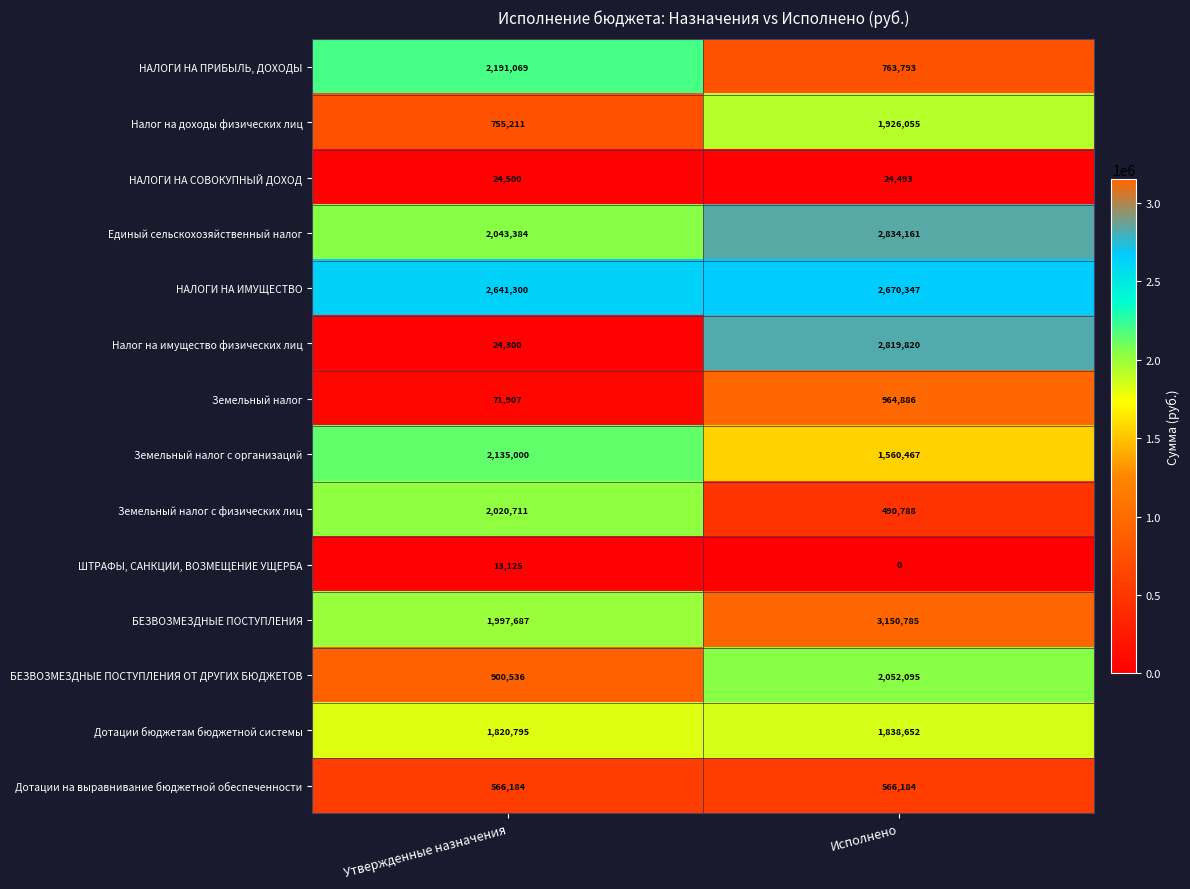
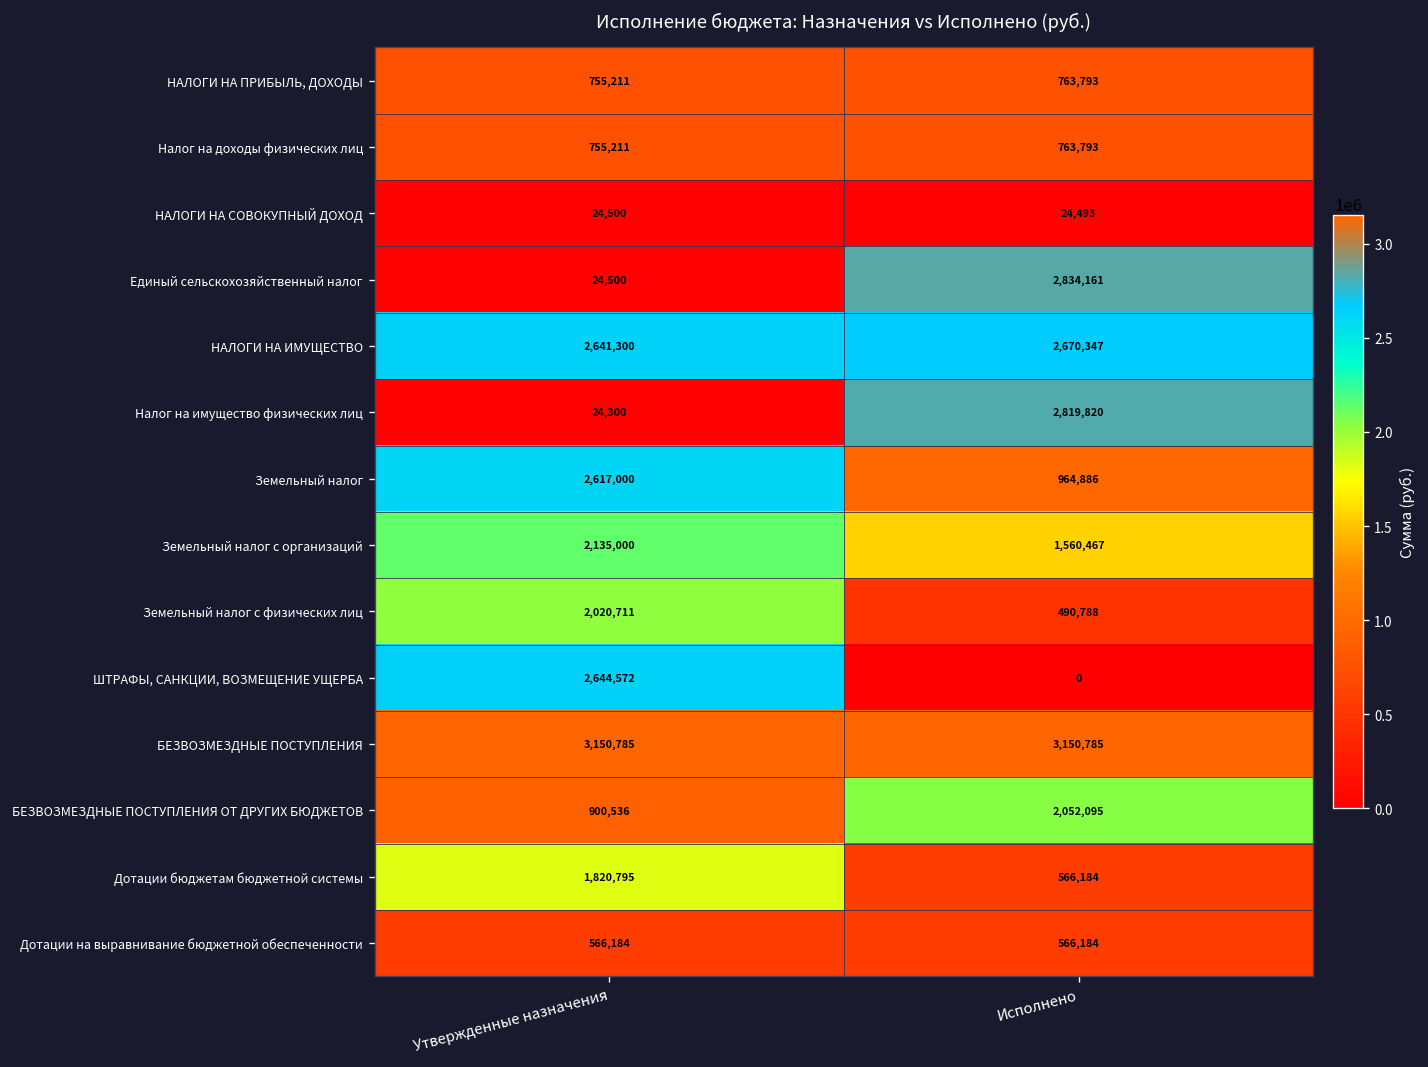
НАЛОГИ НА ПРИБЫЛЬ, ДОХОДЫ, Утвержденные назначения: 2,191,069 -> 755,211
Налог на доходы физических лиц, Исполнено: 1,926,055 -> 763,793
Единый сельскохозяйственный налог, Утвержденные назначения: 2,043,384 -> 24,500
Земельный налог, Утвержденные назначения: 71,907 -> 2,617,000
ШТРАФЫ, САНКЦИИ, ВОЗМЕЩЕНИЕ УЩЕРБА, Утвержденные назначения: 13,125 -> 2,644,572
БЕЗВОЗМЕЗДНЫЕ ПОСТУПЛЕНИЯ, Утвержденные назначения: 1,997,687 -> 3,150,785
Дотации бюджетам бюджетной системы, Исполнено: 1,838,652 -> 566,184
